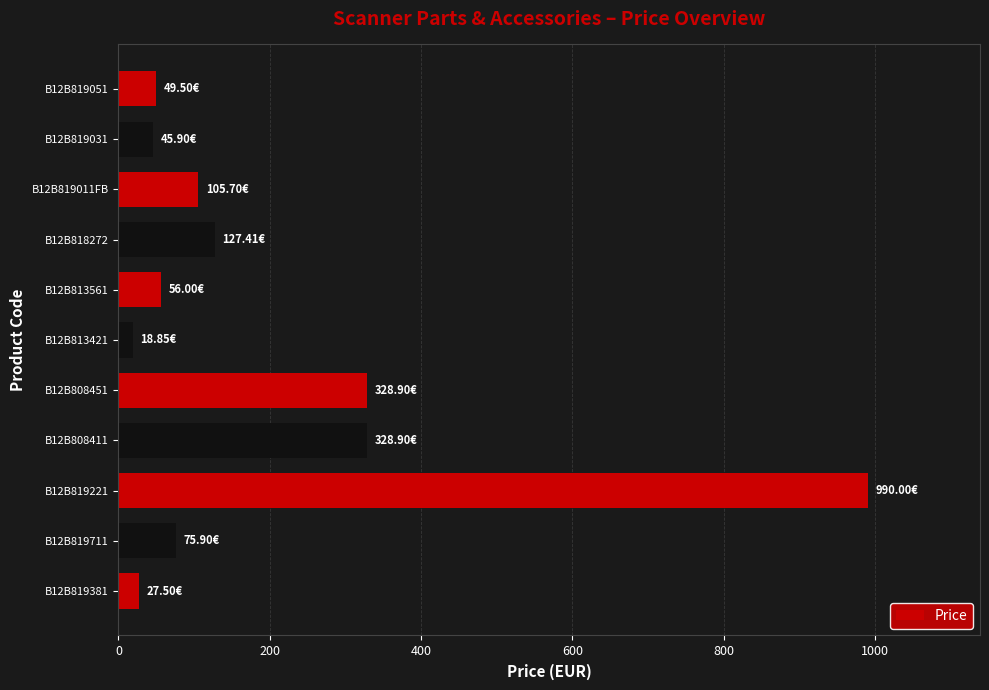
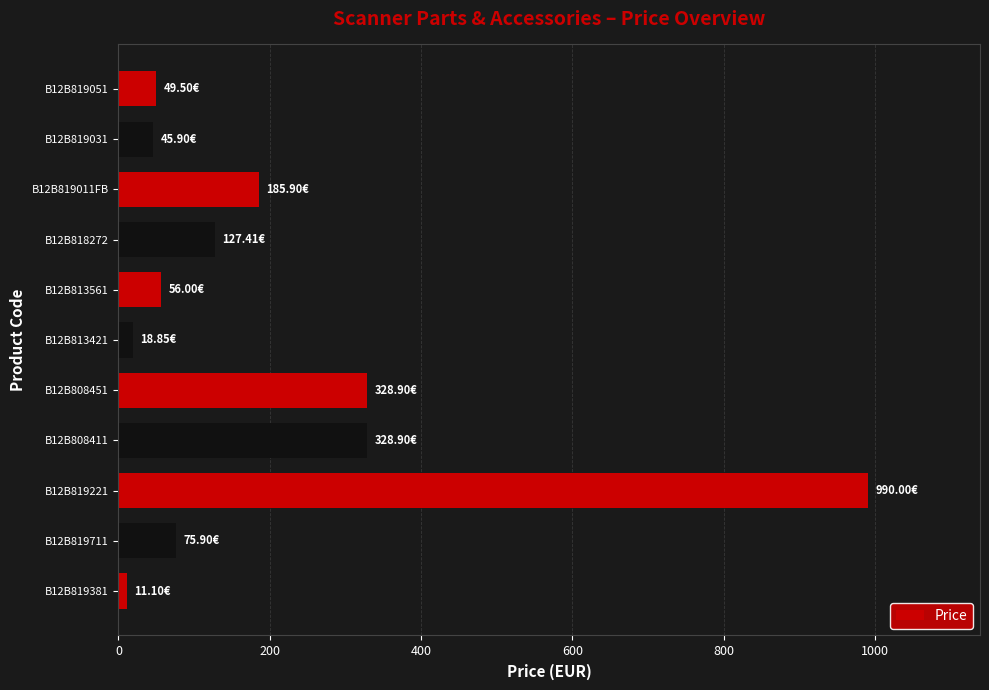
B12B819011FB: 105.70€ -> 185.90€
B12B819381: 27.50€ -> 11.10€
